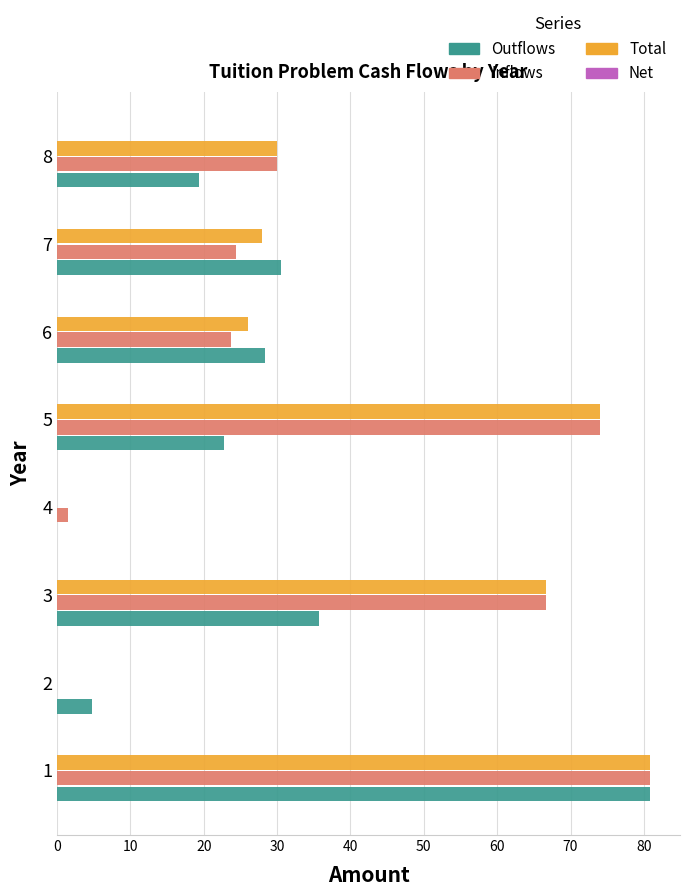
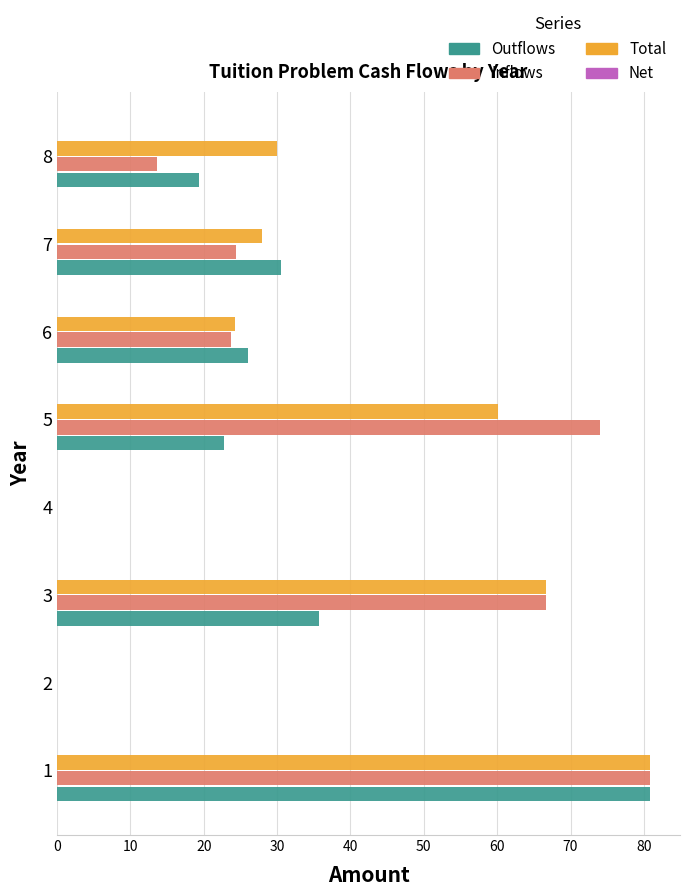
Inflows, 8: 30 -> 14
Total, 6: 26 -> 24
Outflows, 6: 28 -> 26
Total, 5: 74 -> 60
Inflows, 4: 2 -> 0
Outflows, 2: 5 -> 0
